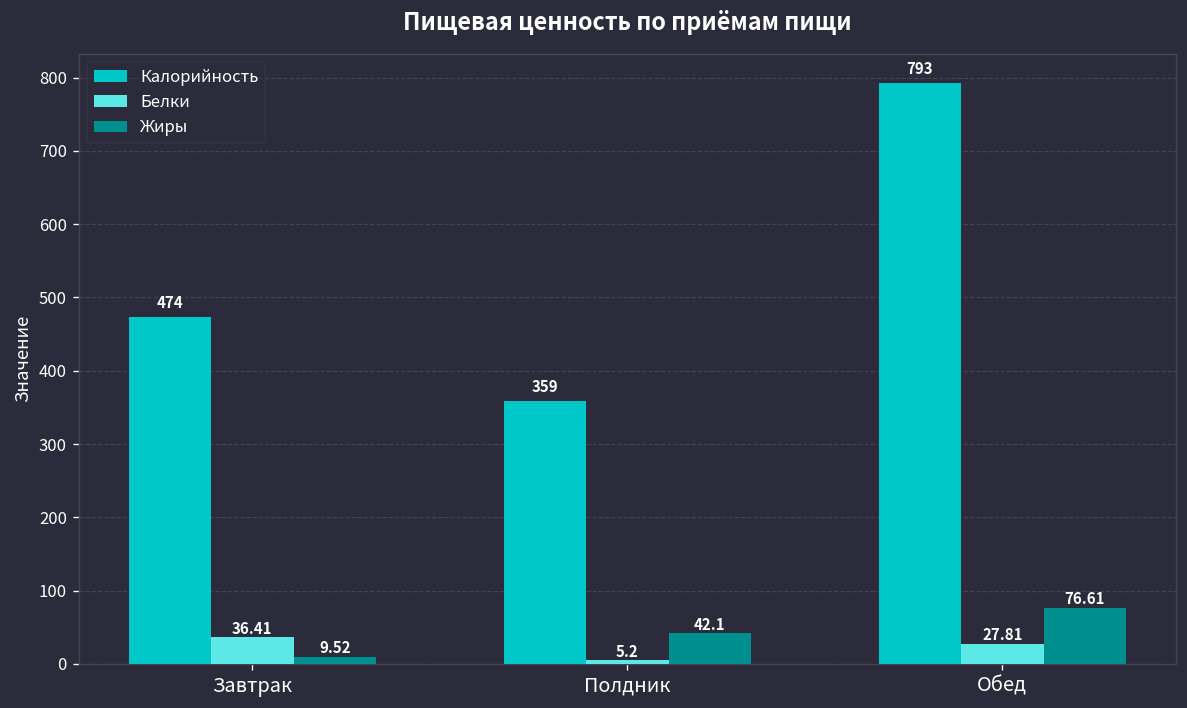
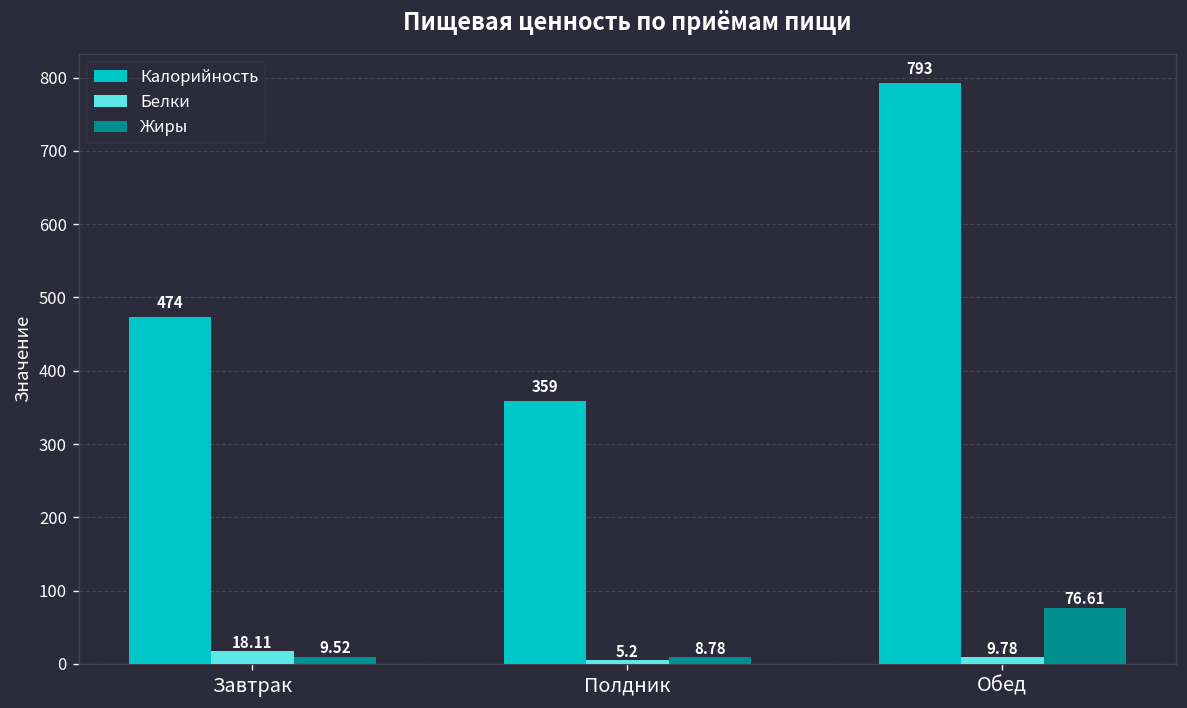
Белки, Завтрак: 36.41 -> 18.11
Жиры, Полдник: 42.1 -> 8.78
Белки, Обед: 27.81 -> 9.78
